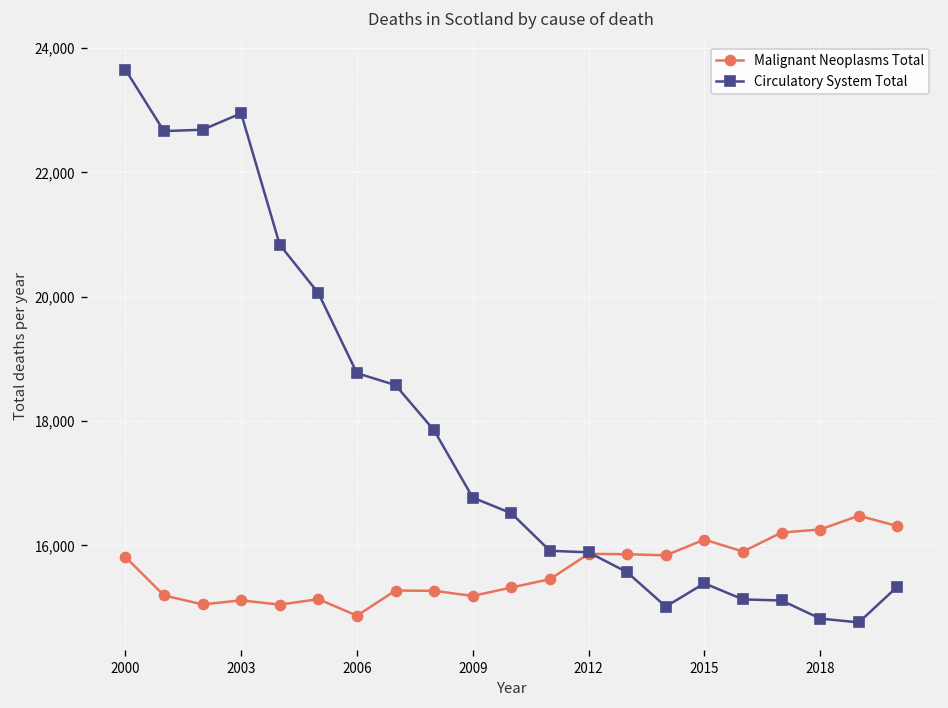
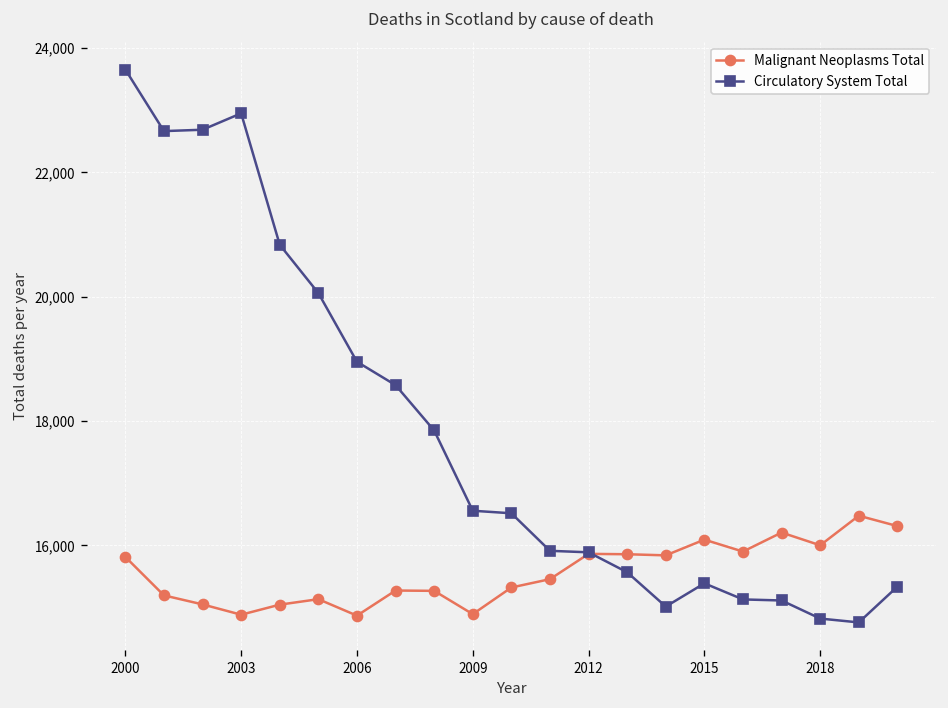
Malignant Neoplasms Total, 2003: 15,100 -> 14,900
Circulatory System Total, 2006: 18,800 -> 19,000
Malignant Neoplasms Total, 2009: 15,200 -> 14,900
Circulatory System Total, 2009: 16,800 -> 16,600
Malignant Neoplasms Total, 2018: 16,300 -> 16,000
